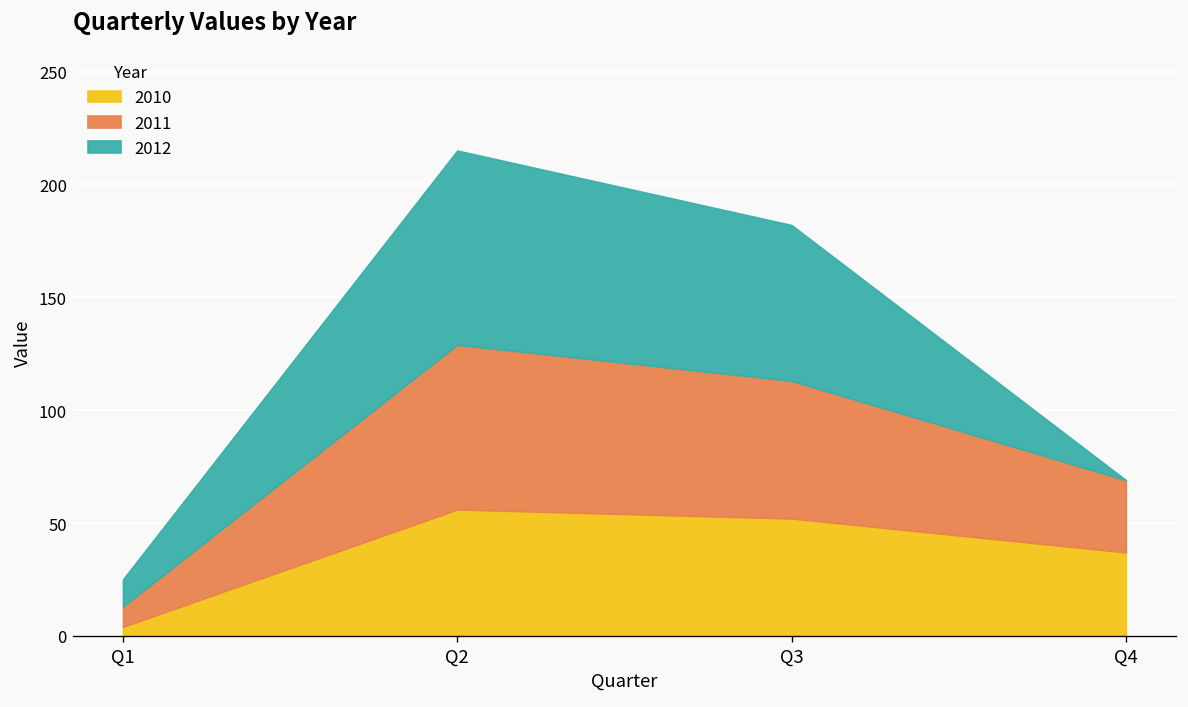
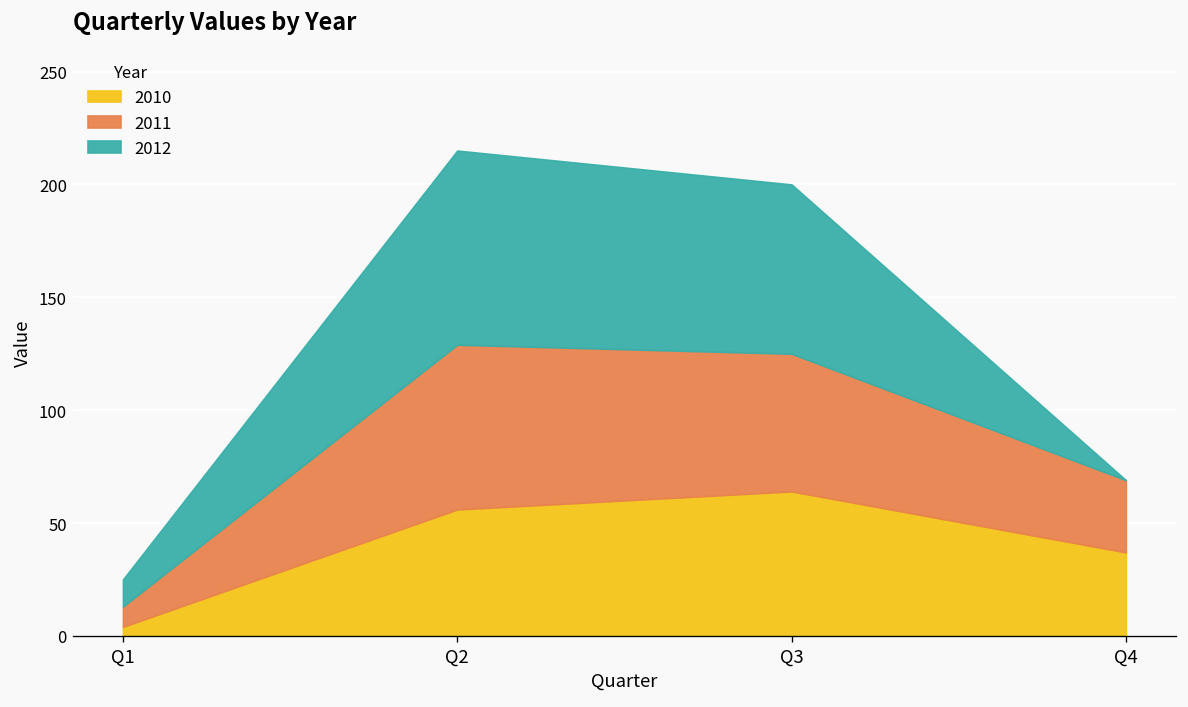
2010, Q3: 52 -> 64
2012, Q3: 69 -> 75
